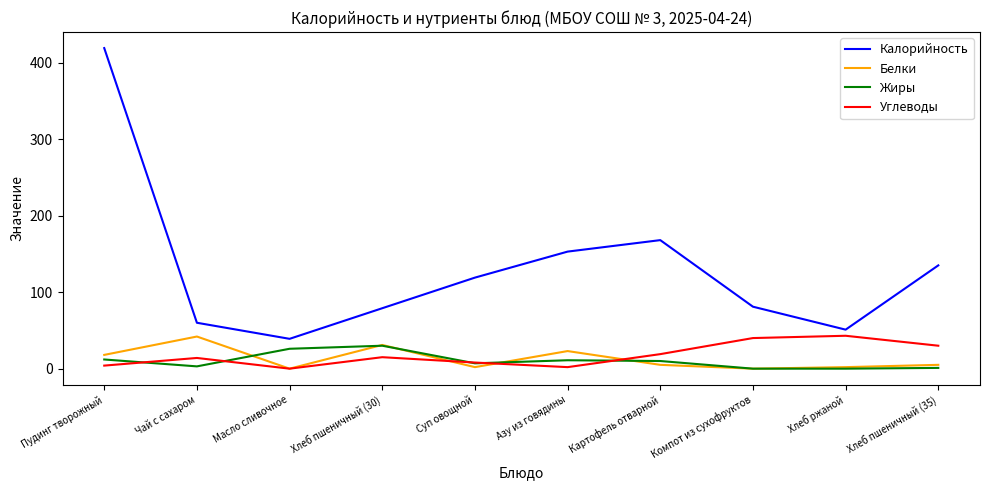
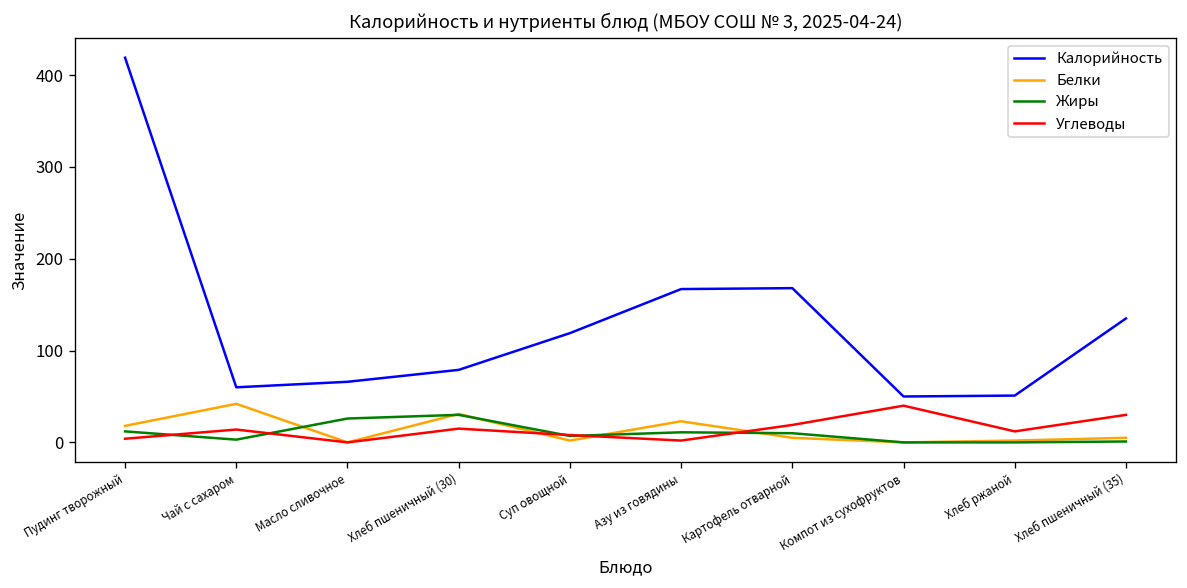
Калорийность, Масло сливочное: 40 -> 70
Калорийность, Азу из говядины: 150 -> 170
Калорийность, Компот из сухофруктов: 80 -> 50
Углеводы, Хлеб ржаной: 40 -> 10
